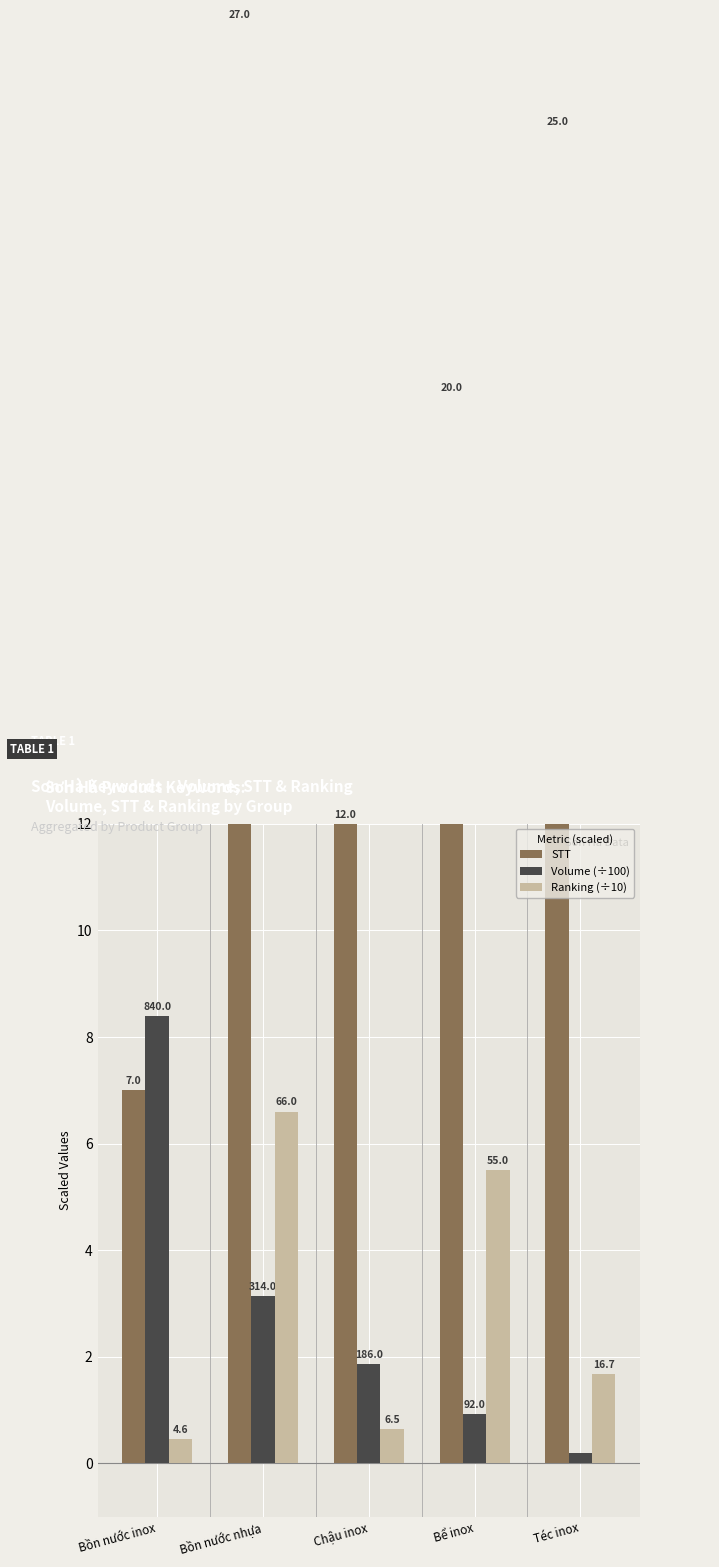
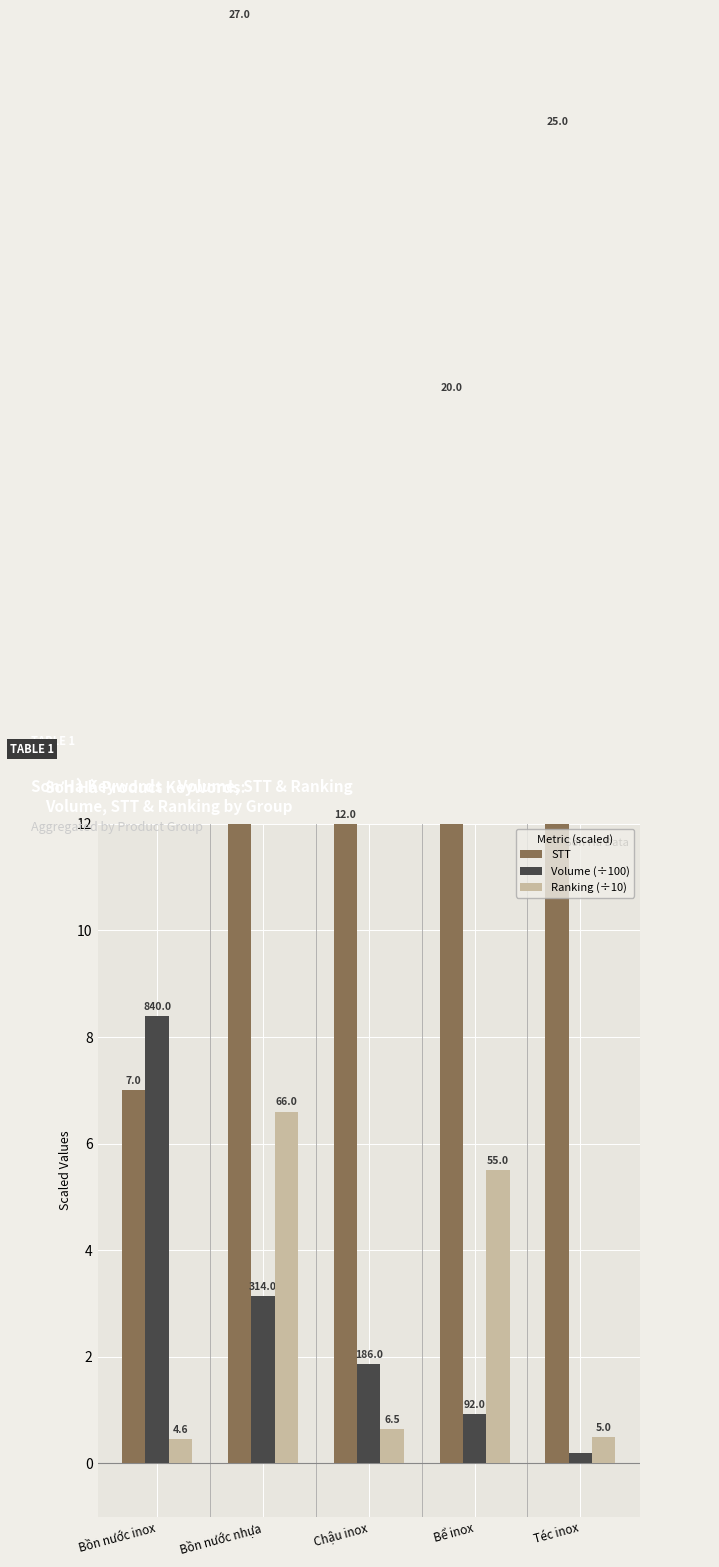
Ranking (÷10), Téc inox: 16.7 -> 5.0
